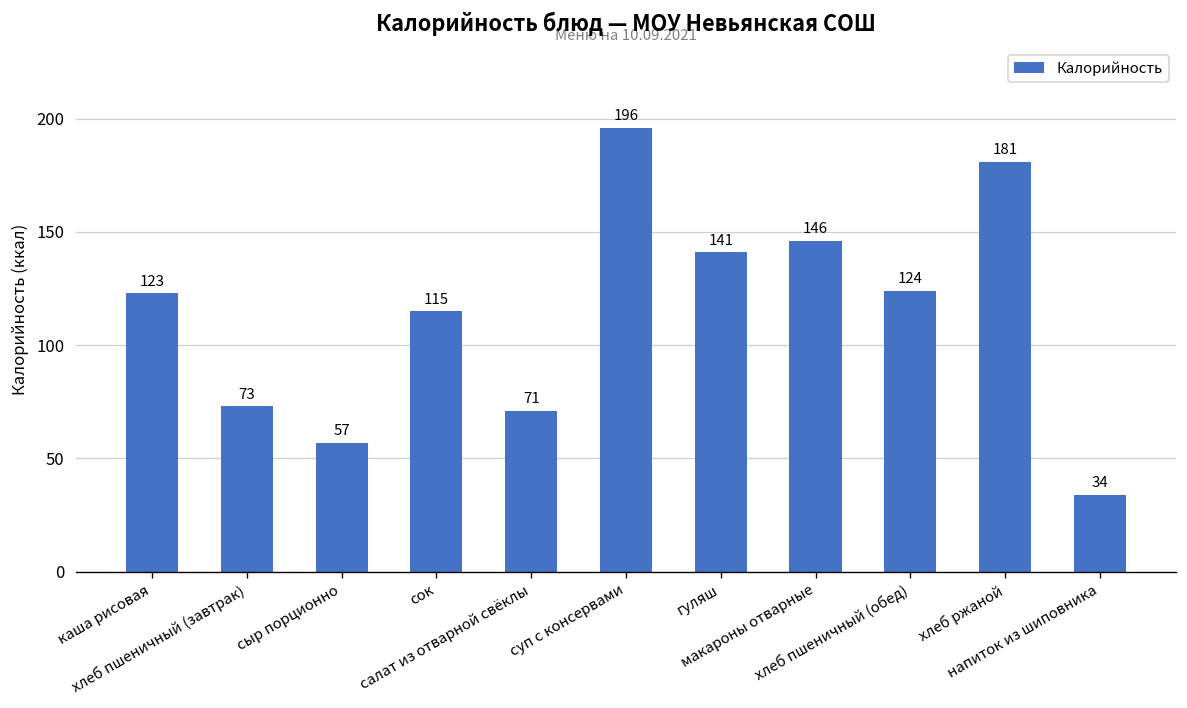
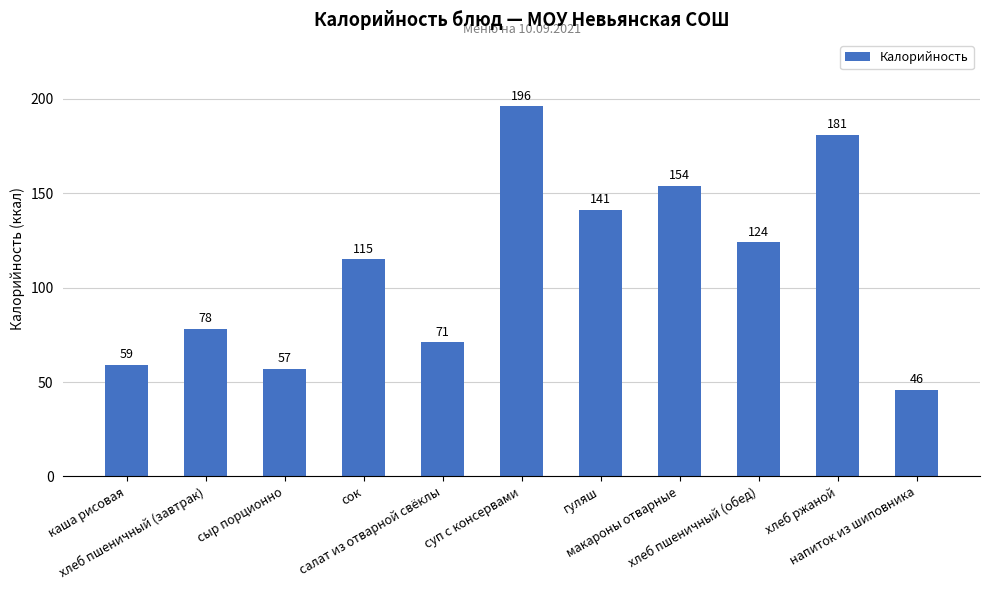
каша рисовая: 123 -> 59
хлеб пшеничный (завтрак): 73 -> 78
макароны отварные: 146 -> 154
напиток из шиповника: 34 -> 46
